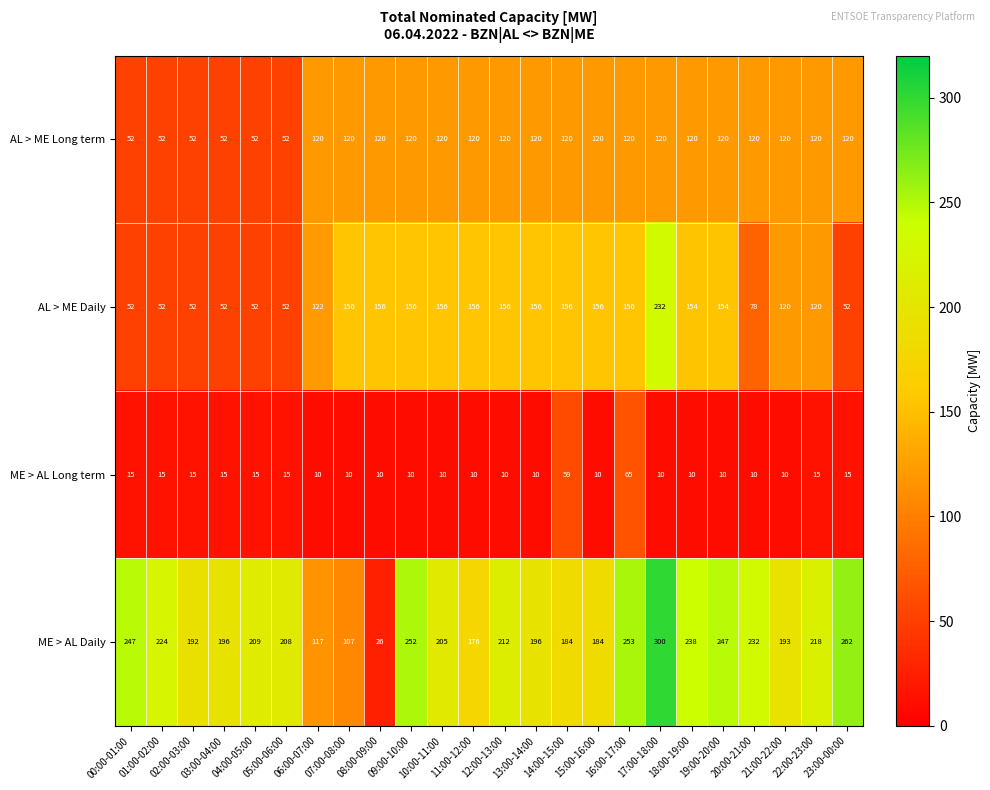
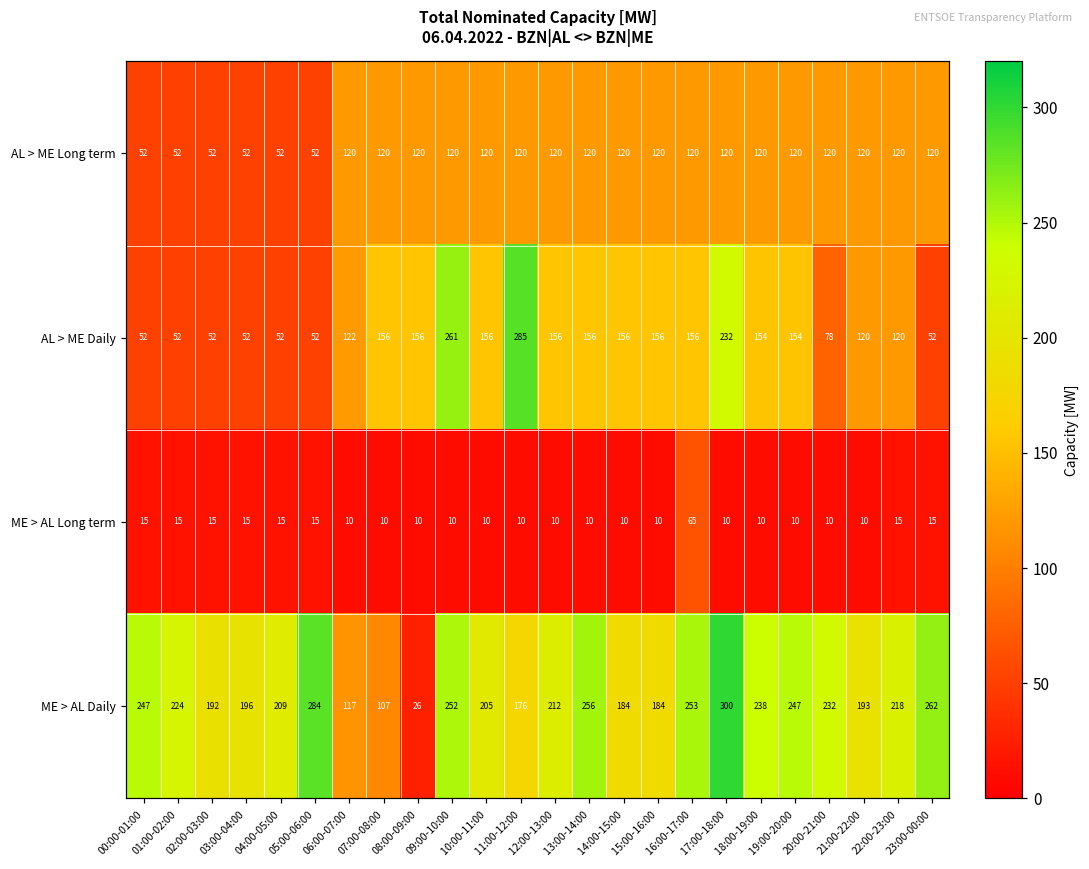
AL > ME Daily, 09:00-10:00: 156 -> 261
AL > ME Daily, 11:00-12:00: 156 -> 285
ME > AL Long term, 14:00-15:00: 59 -> 10
ME > AL Daily, 05:00-06:00: 208 -> 284
ME > AL Daily, 13:00-14:00: 196 -> 256
